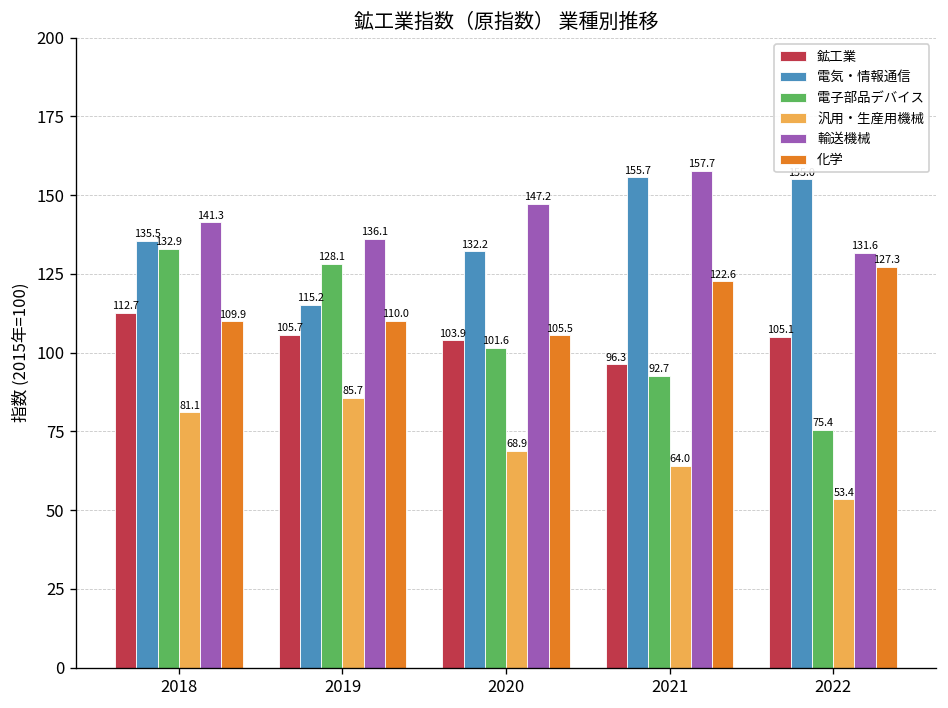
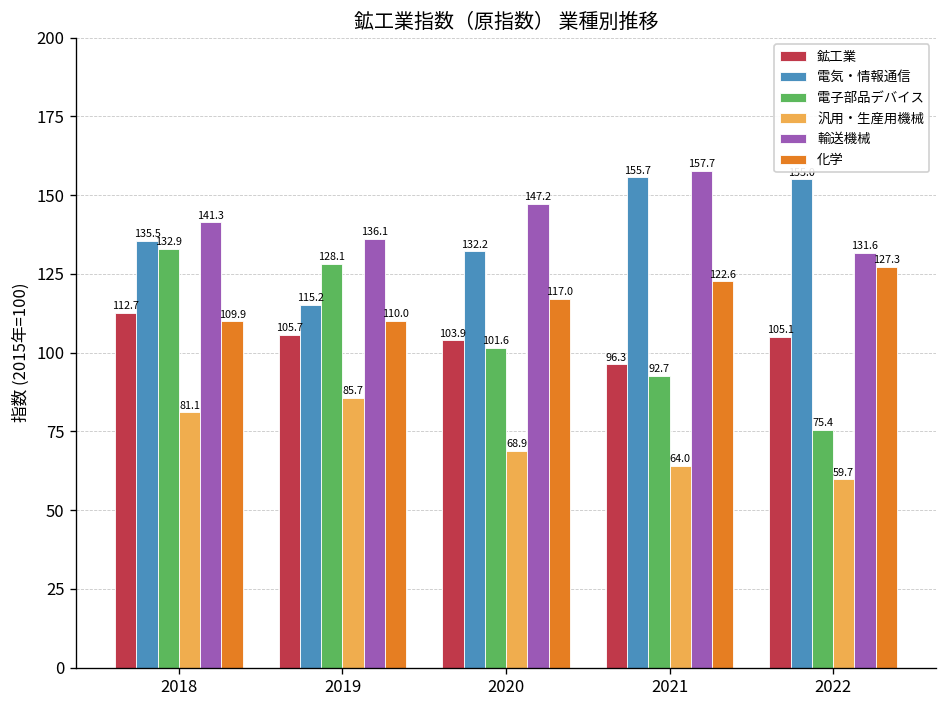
化学, 2020: 105.5 -> 117.0
汎用・生産用機械, 2022: 53.4 -> 59.7
